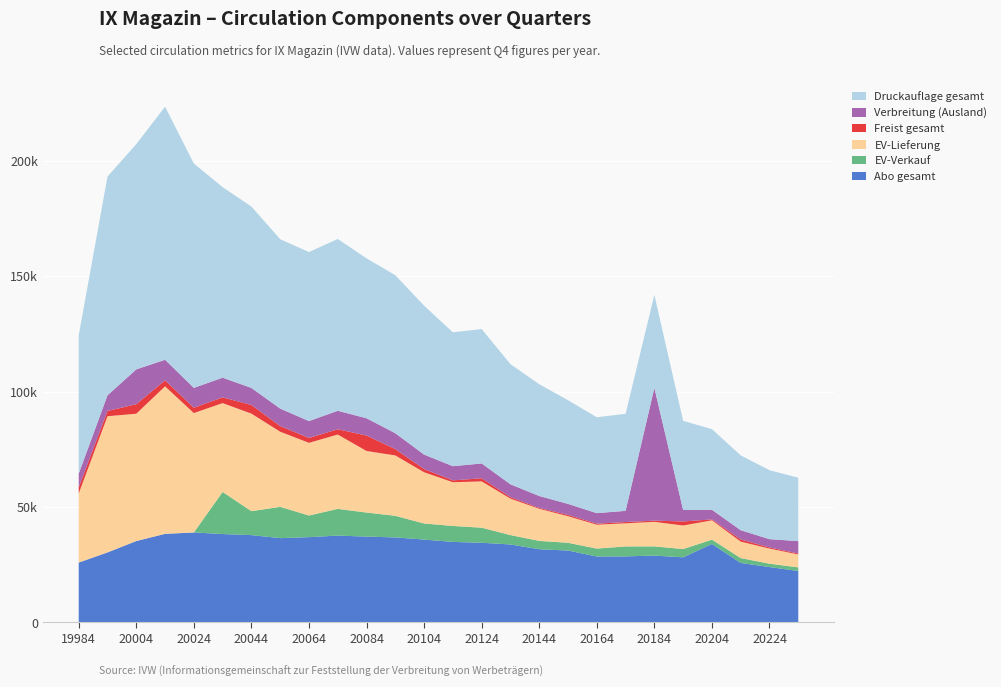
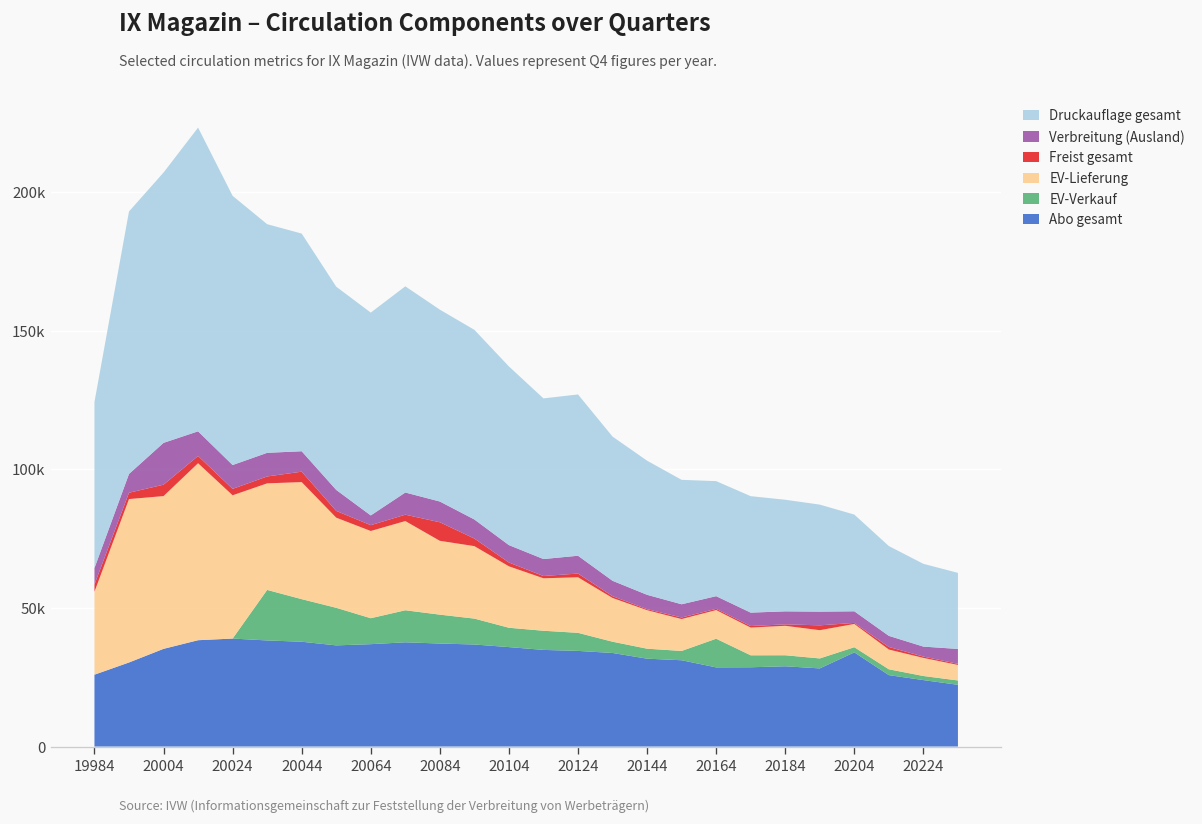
EV-Verkauf, 20044: 10000 -> 15000
Verbreitung (Ausland), 20064: 7000 -> 4000
EV-Verkauf, 20164: 3000 -> 10000
Verbreitung (Ausland), 20184: 57000 -> 5000
